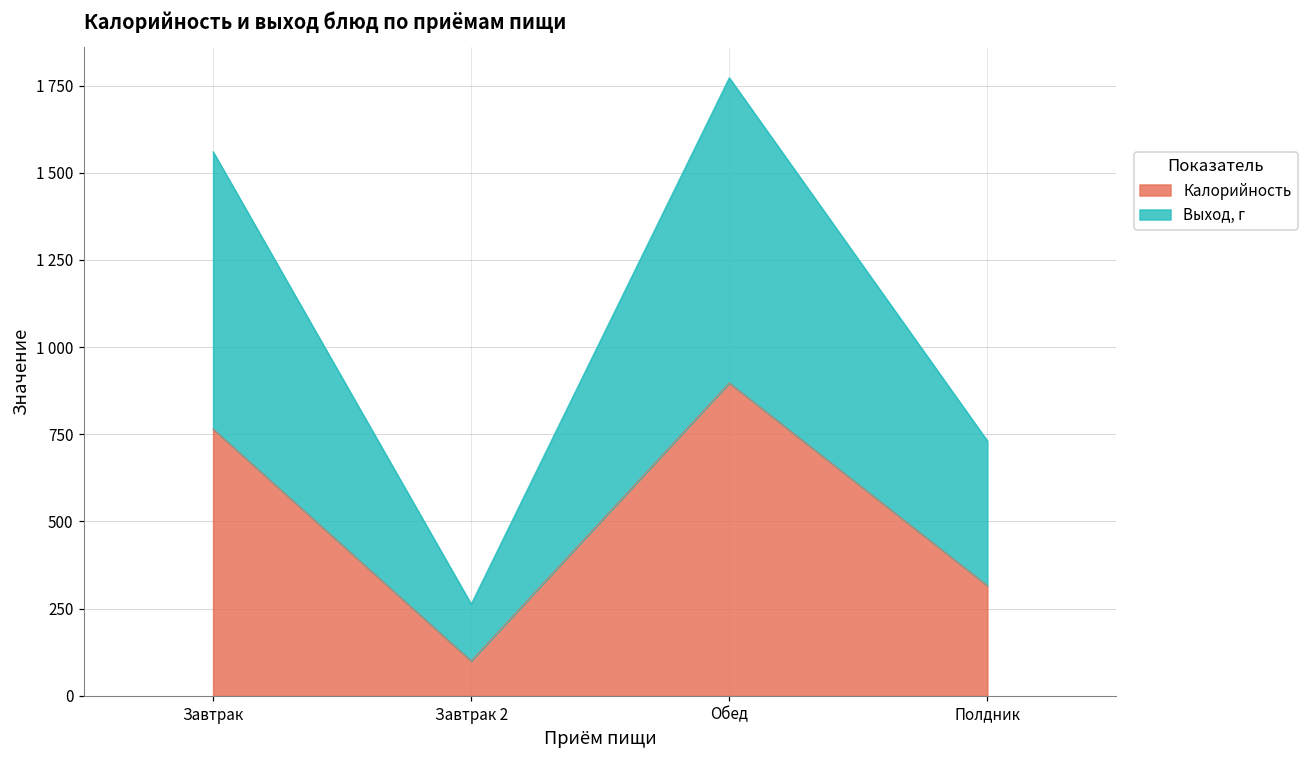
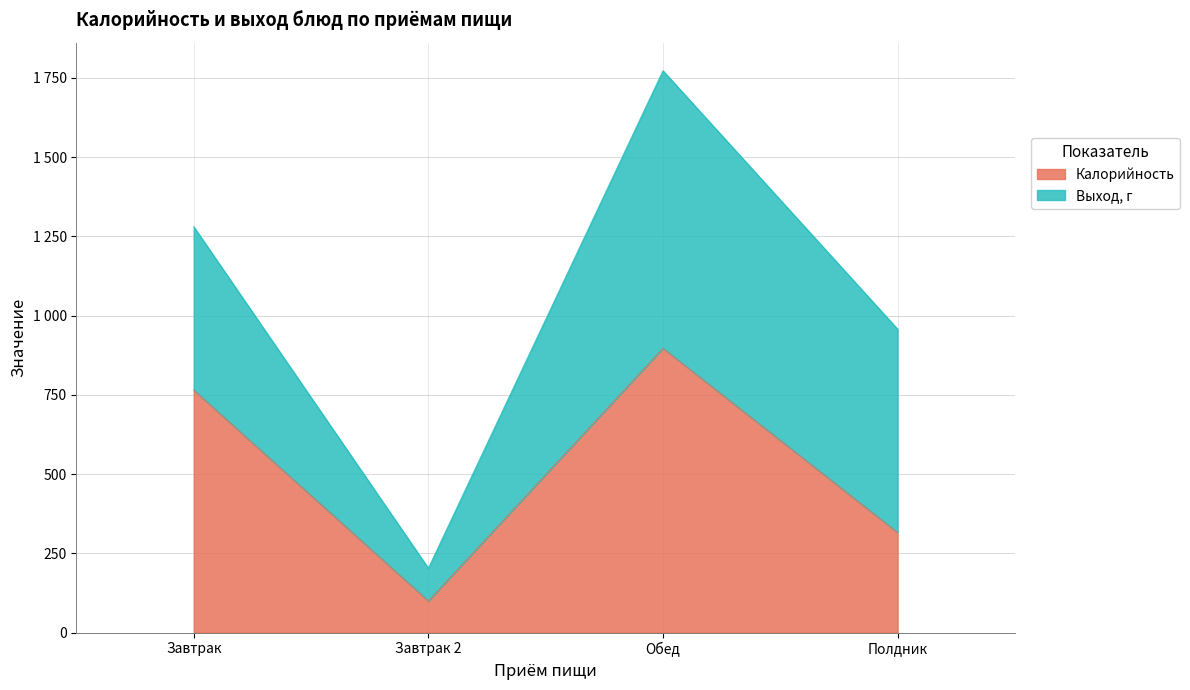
Выход, г, Завтрак: 800 -> 520
Выход, г, Завтрак 2: 160 -> 100
Выход, г, Полдник: 420 -> 640
